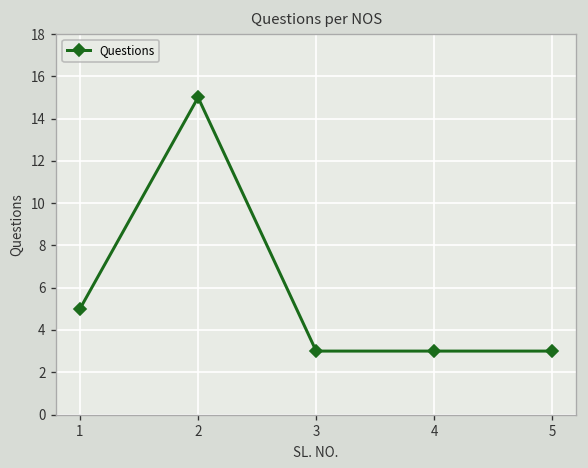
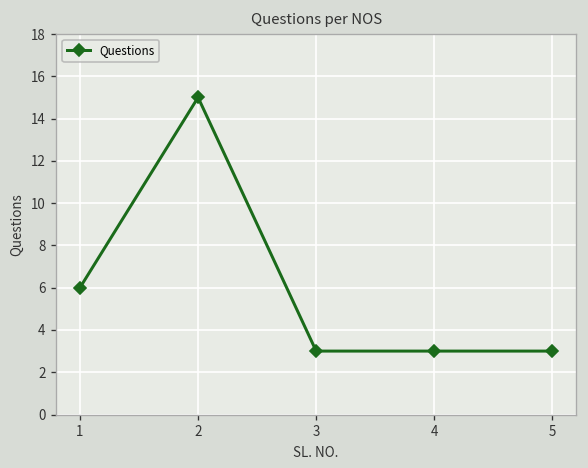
1: 5 -> 6
